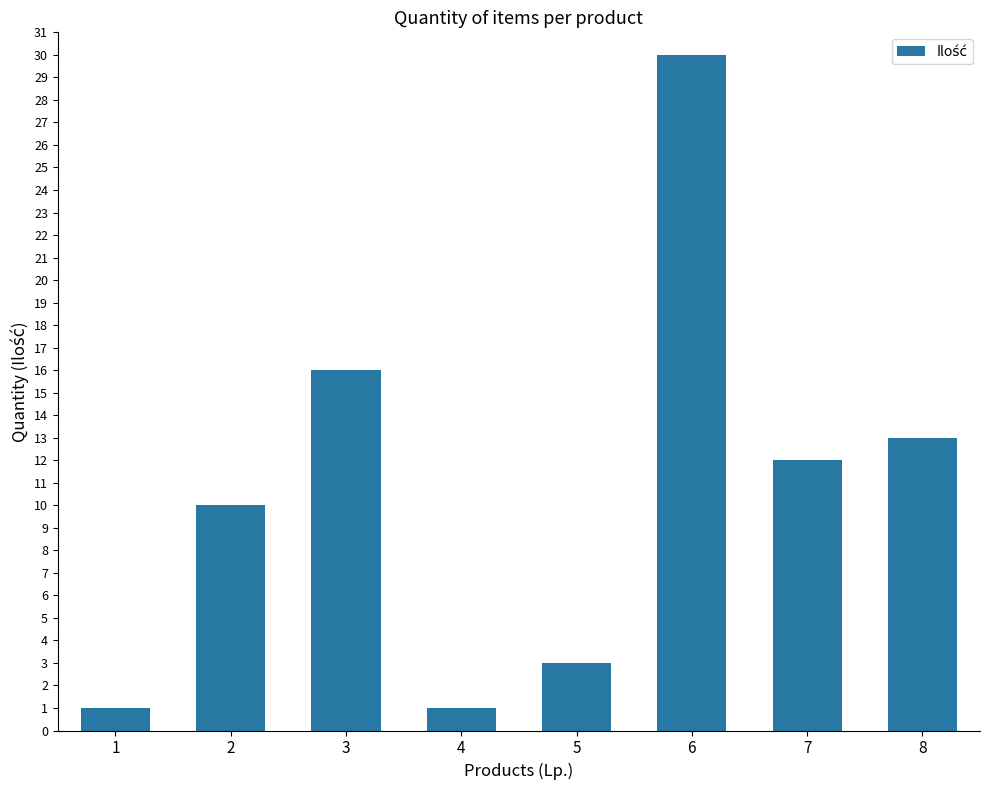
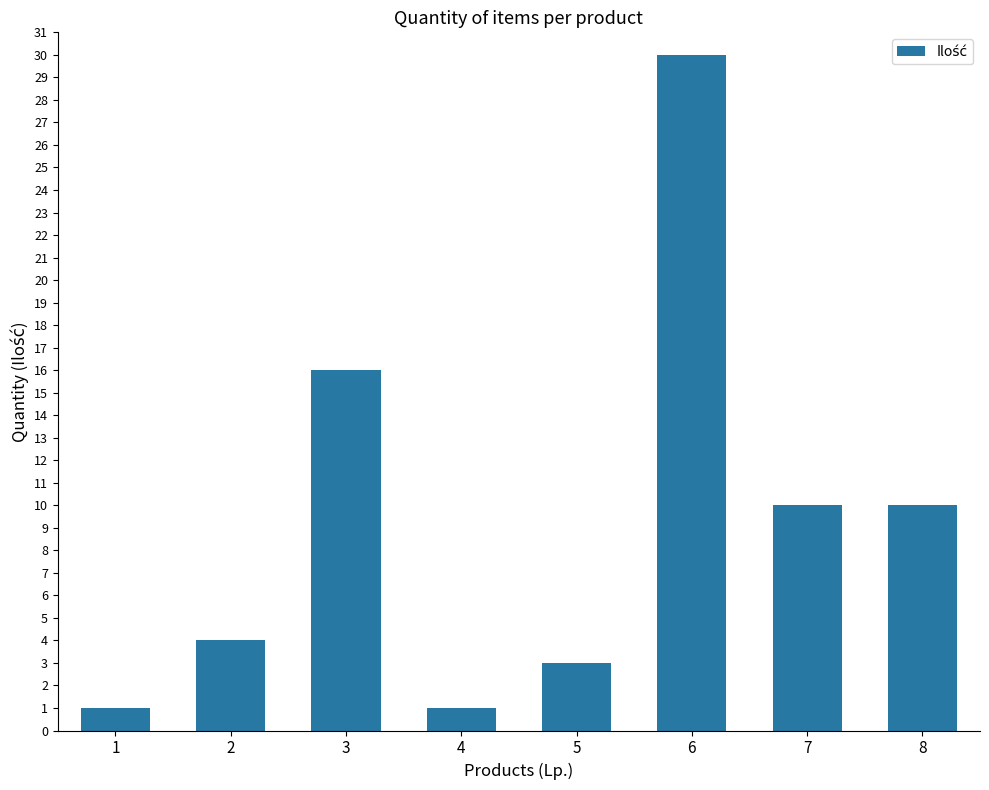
2: 10 -> 4
7: 12 -> 10
8: 13 -> 10
